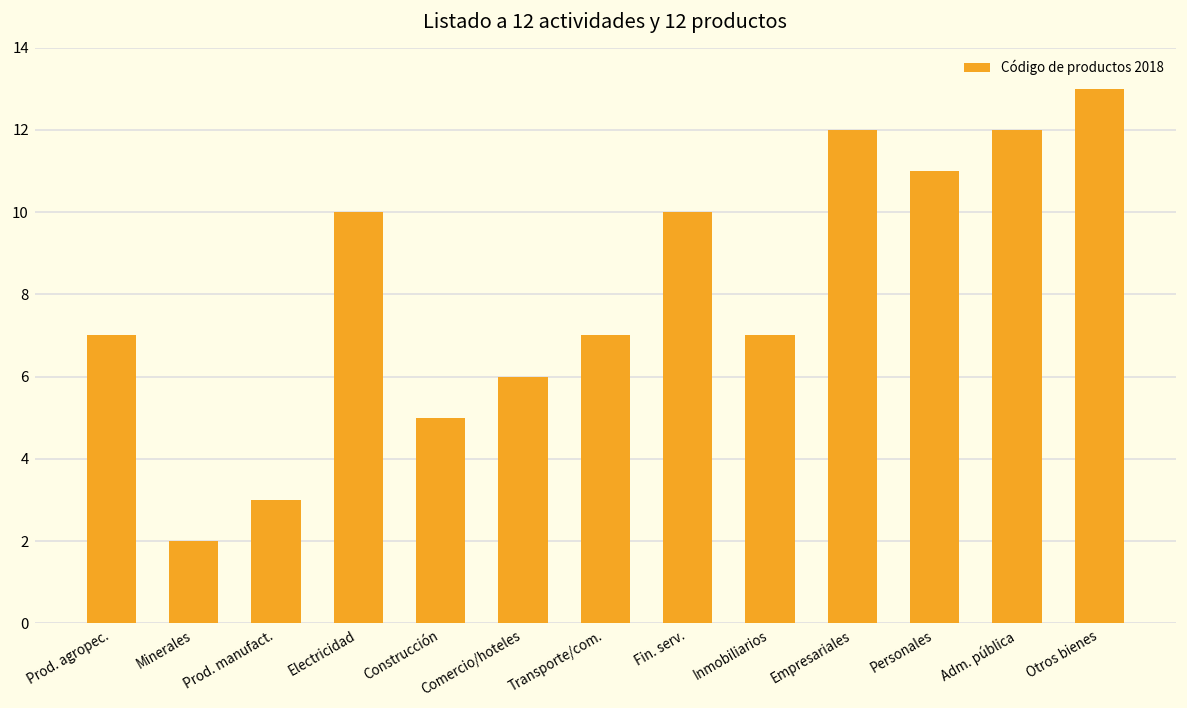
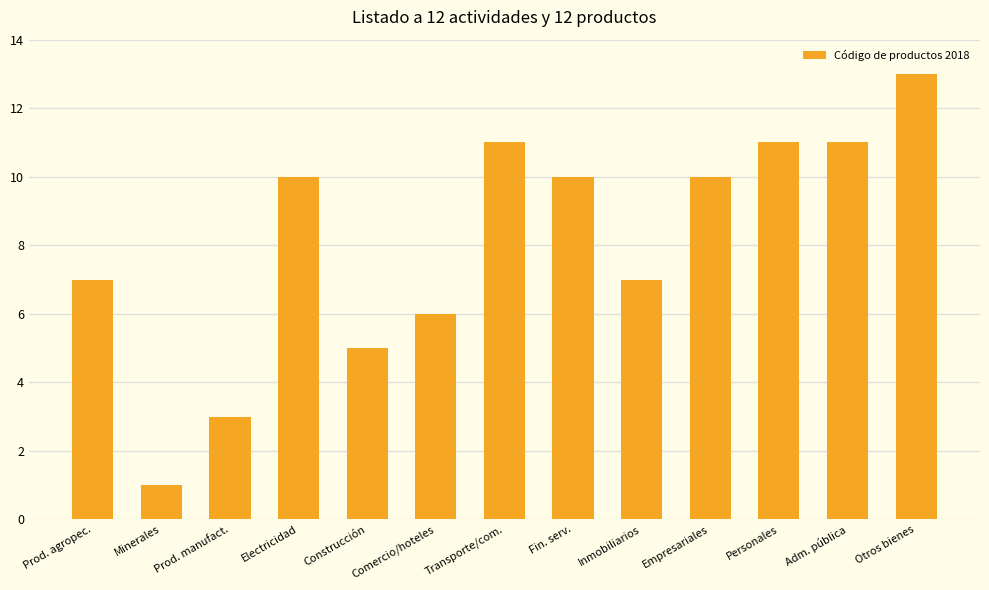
Minerales: 2 -> 1
Transporte/com.: 7 -> 11
Empresariales: 12 -> 10
Adm. pública: 12 -> 11
